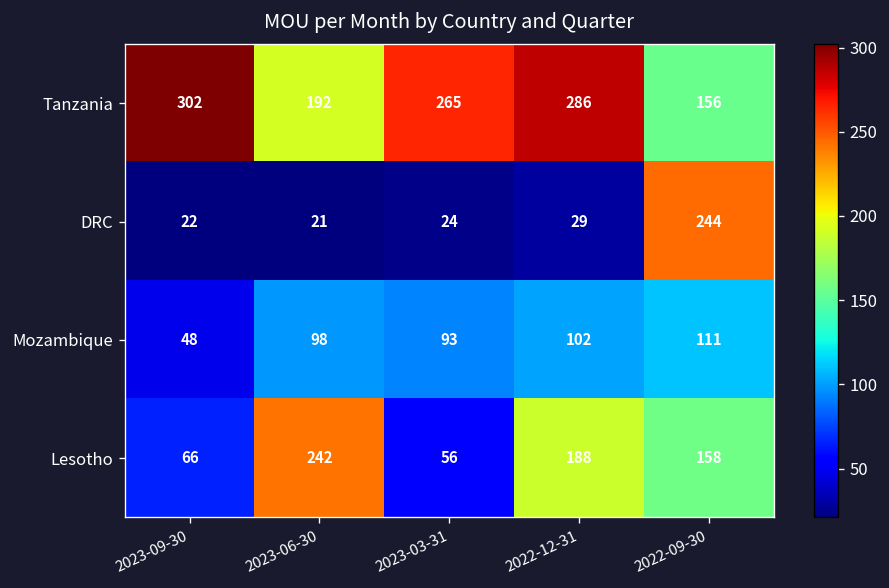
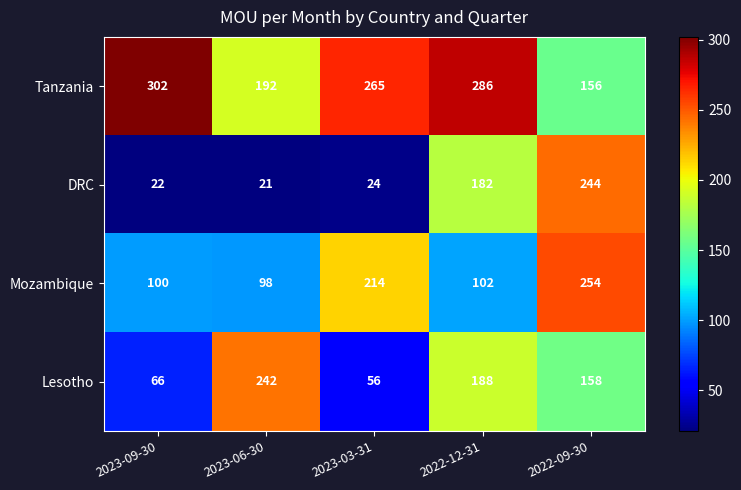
DRC, 2022-12-31: 29 -> 182
Mozambique, 2023-09-30: 48 -> 100
Mozambique, 2023-03-31: 93 -> 214
Mozambique, 2022-09-30: 111 -> 254
